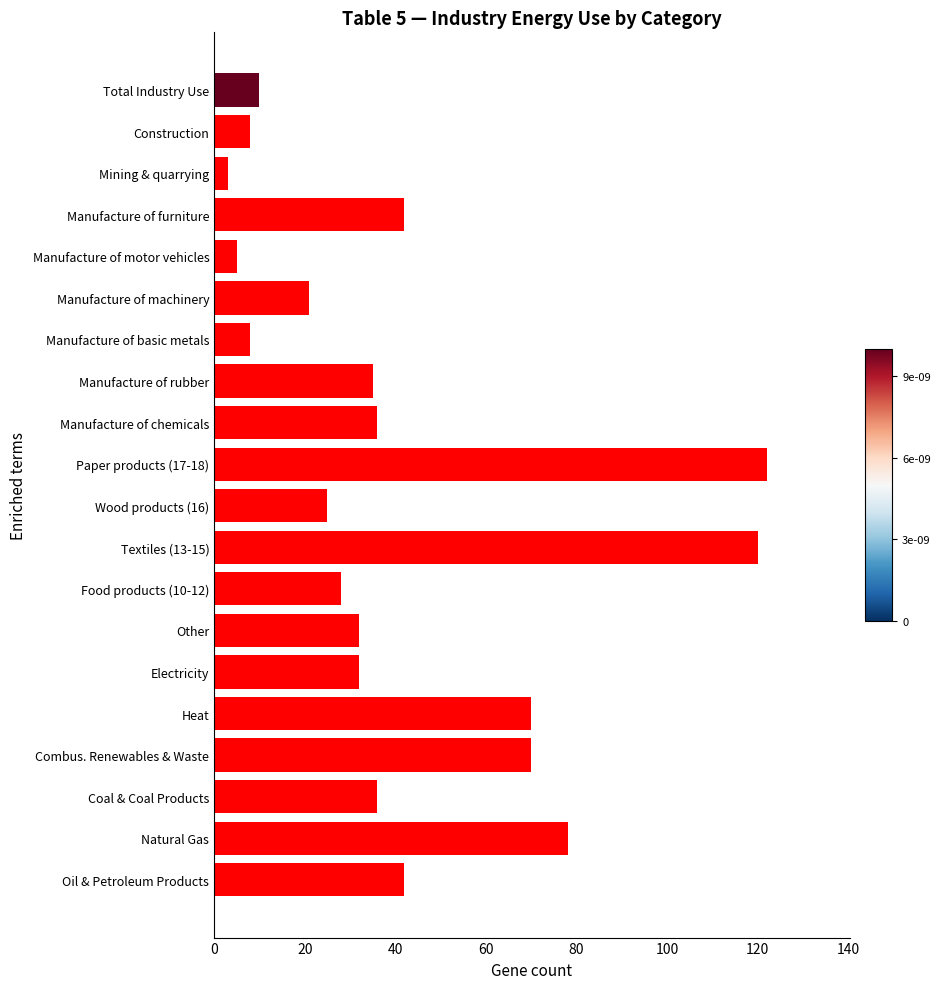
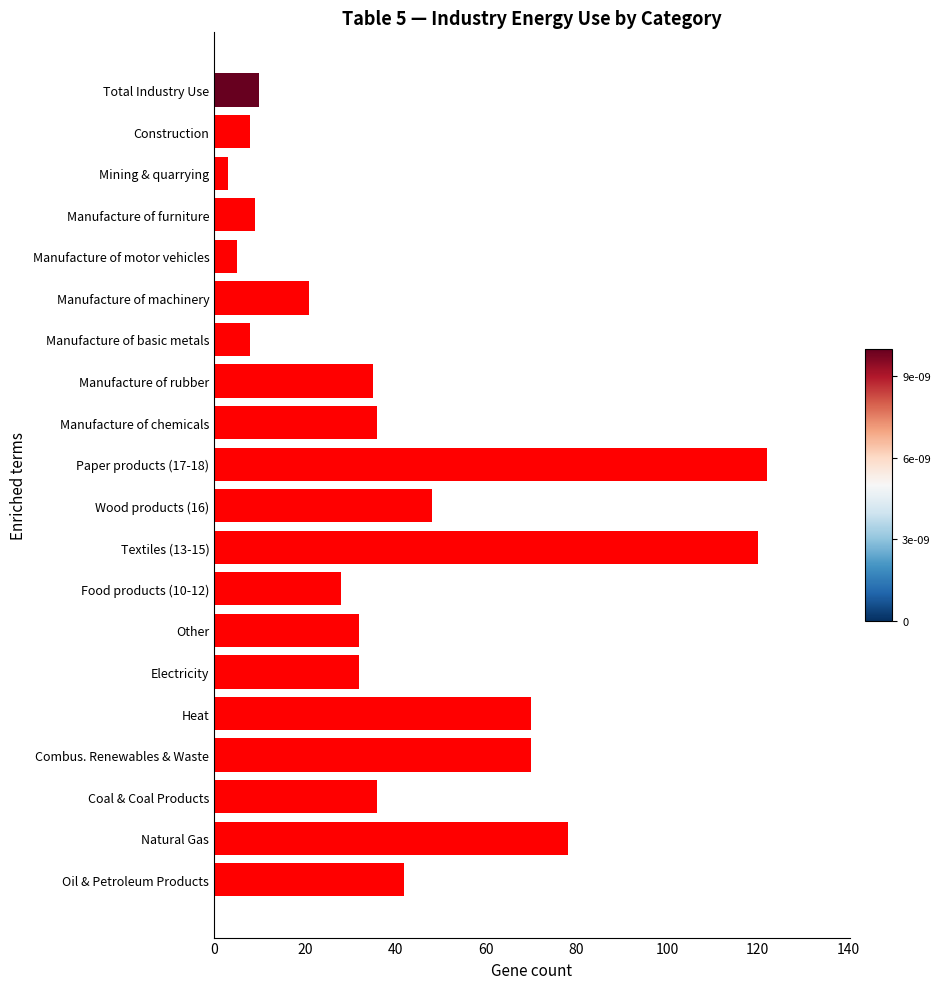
Manufacture of furniture: 42 -> 9
Wood products (16): 25 -> 48
